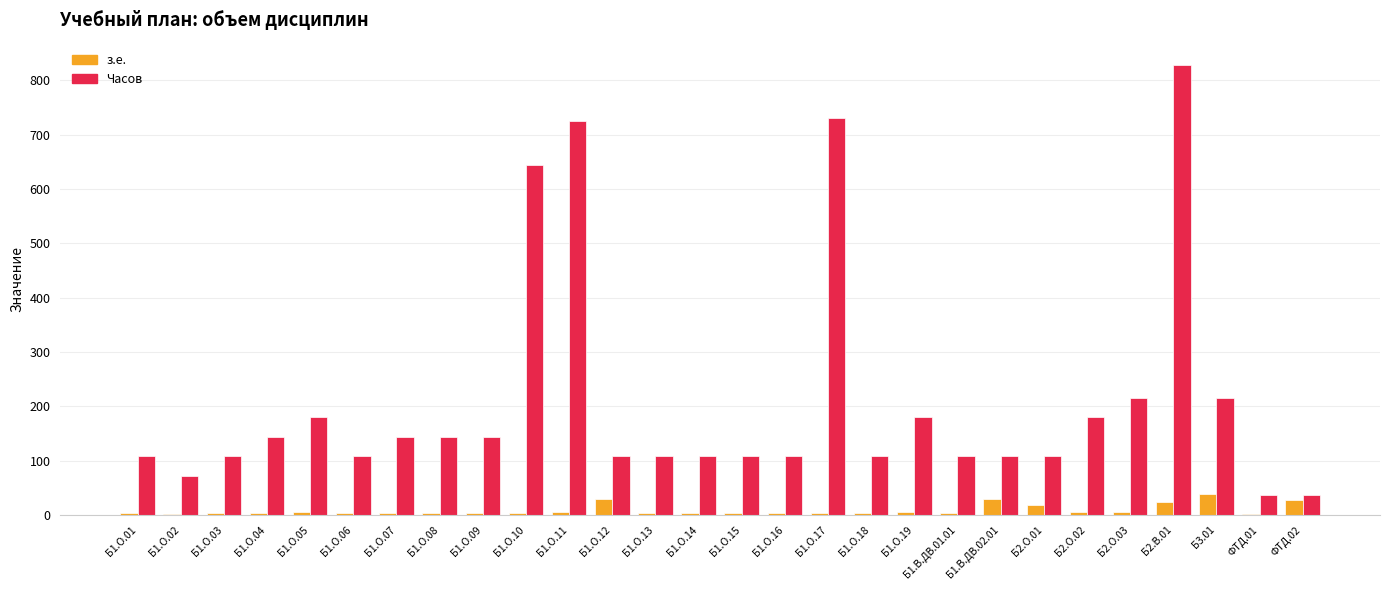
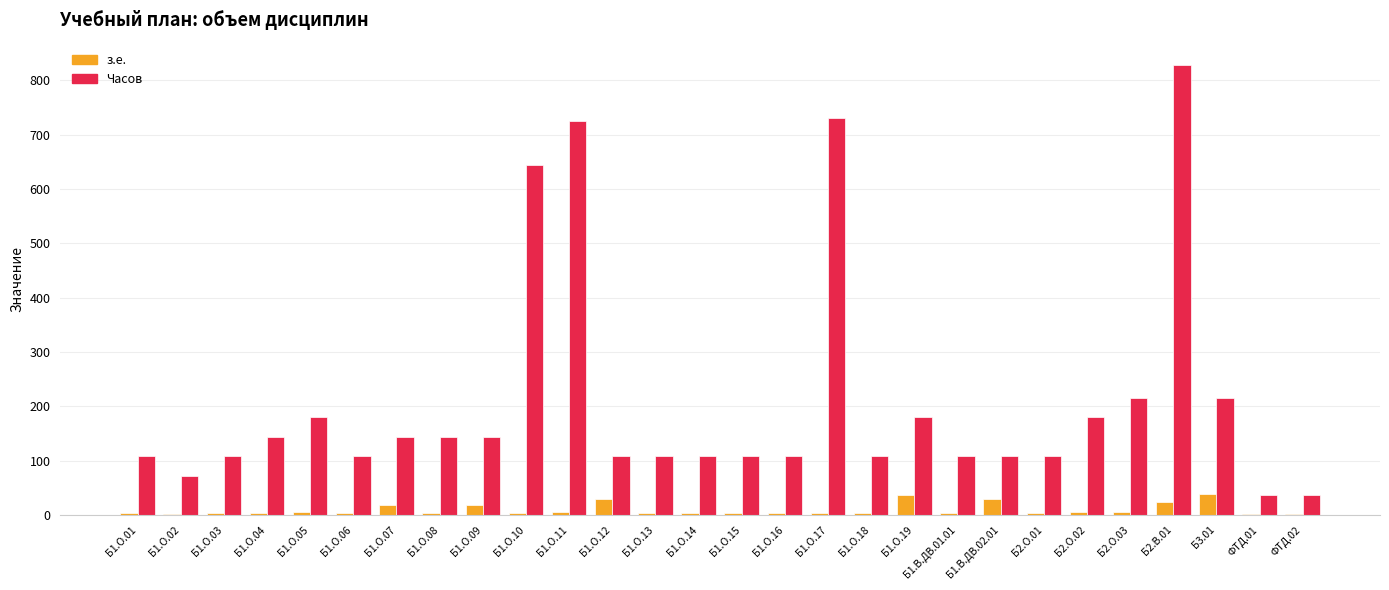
з.е., Б1.О.07: 0 -> 20
з.е., Б1.О.09: 0 -> 20
з.е., Б1.О.19: 10 -> 40
з.е., Б2.О.01: 20 -> 0
з.е., ФТД.02: 30 -> 0
